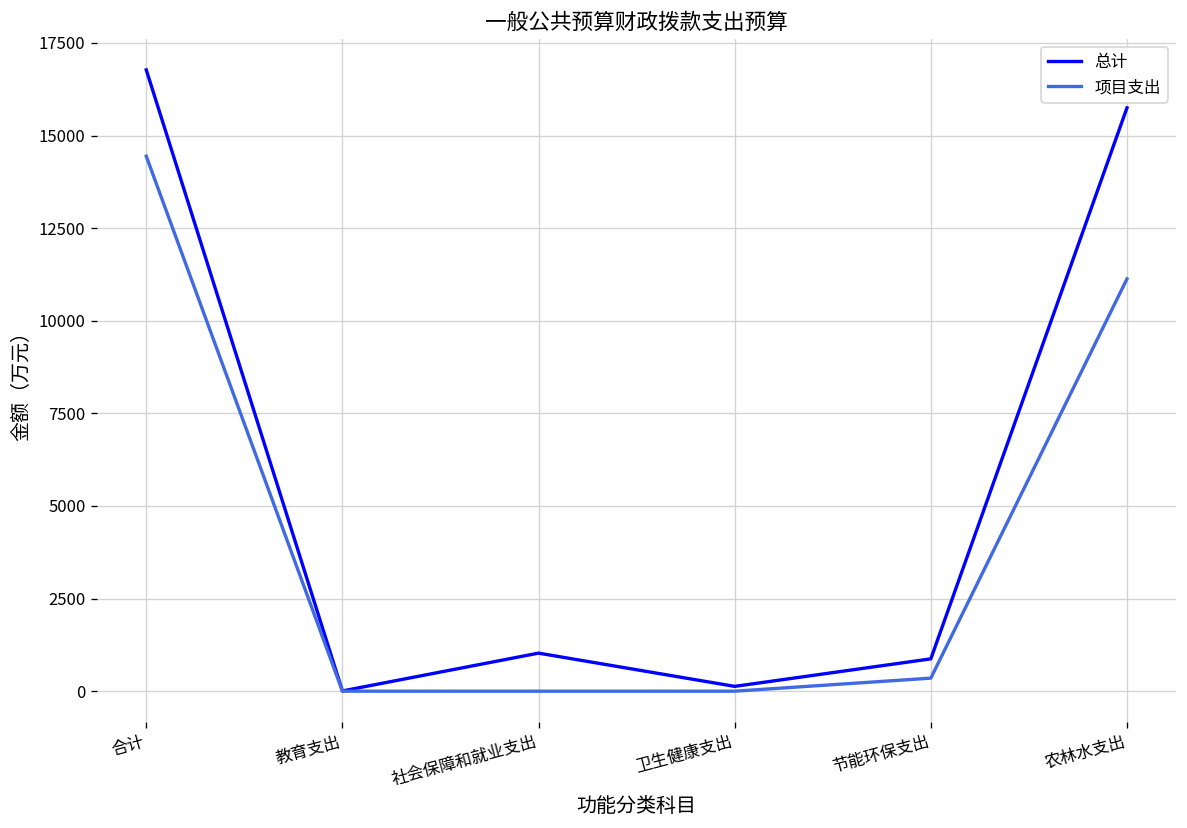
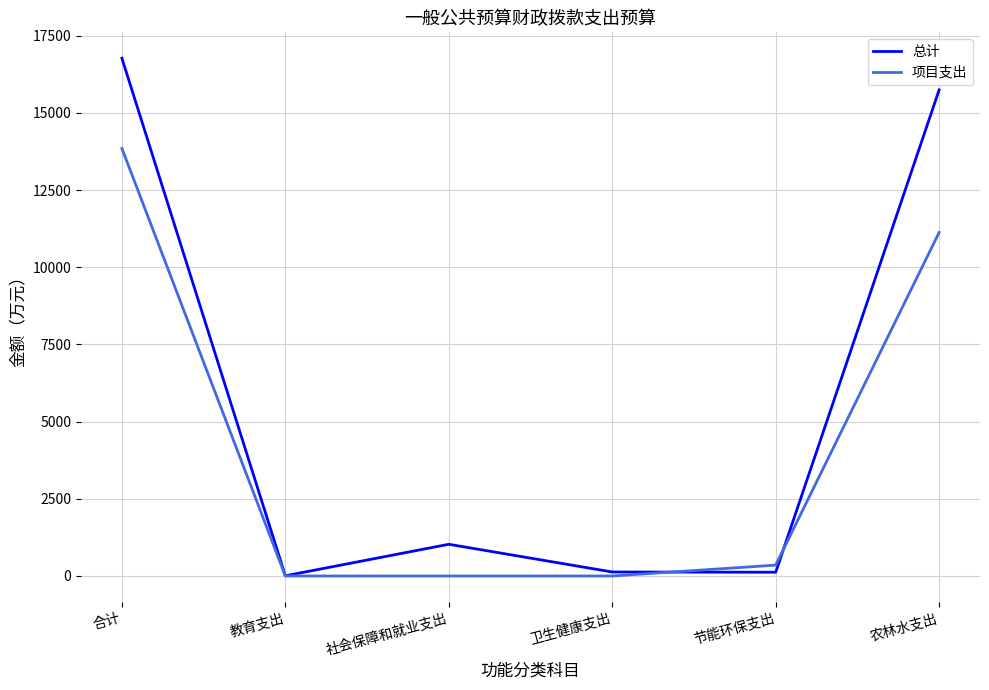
项目支出, 合计: 14400 -> 13900
总计, 节能环保支出: 900 -> 100
